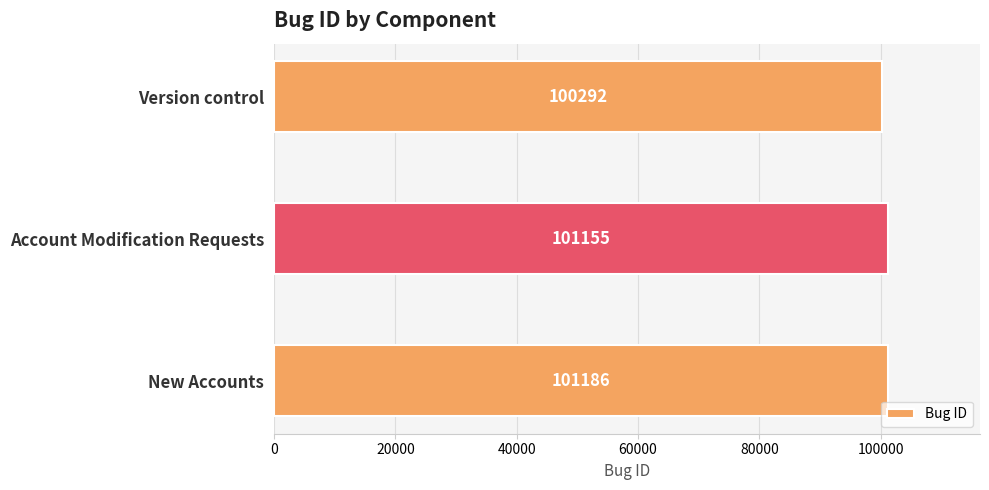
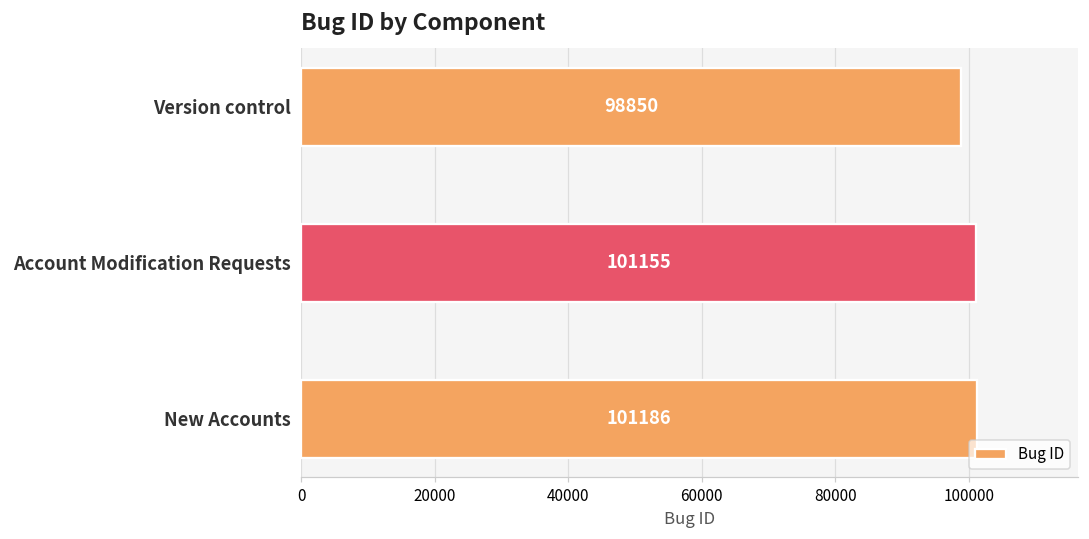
Version control: 100292 -> 98850
